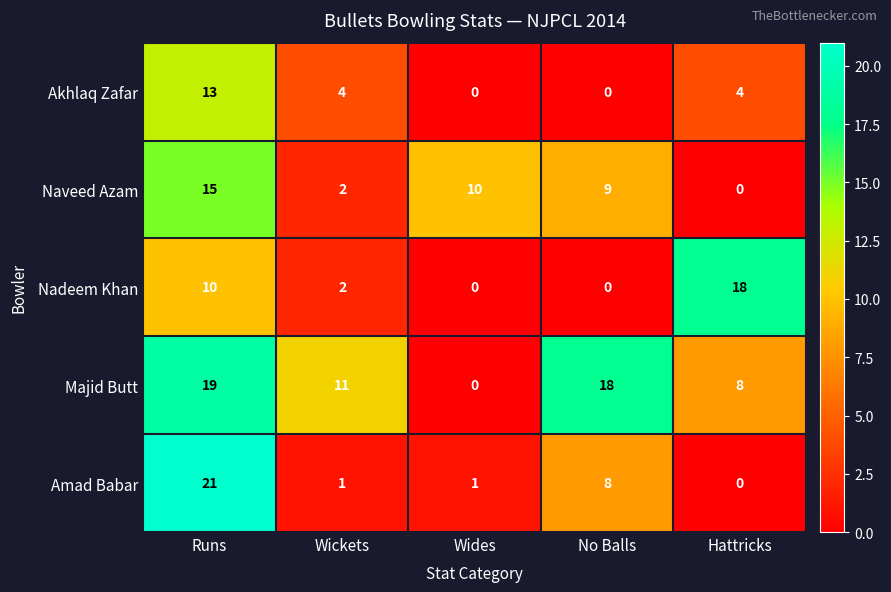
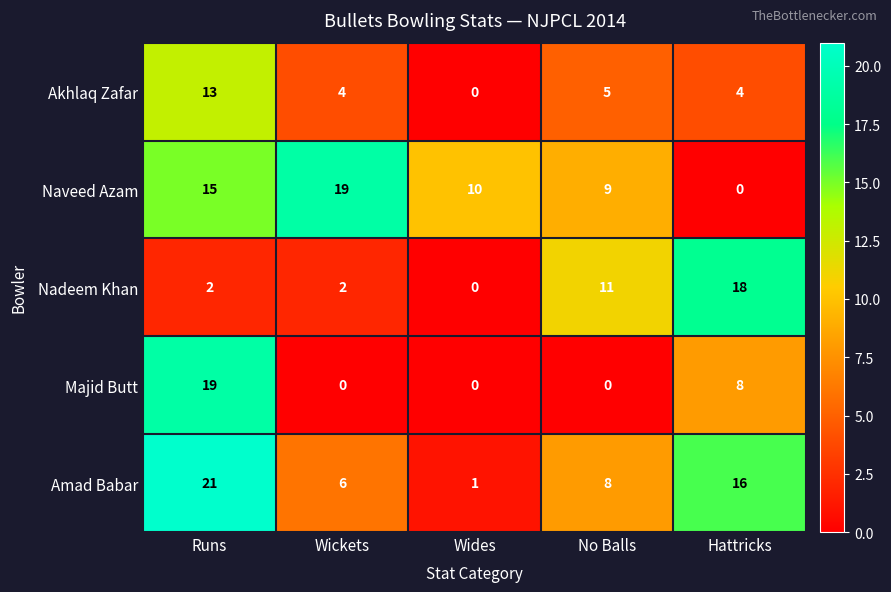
Akhlaq Zafar, No Balls: 0 -> 5
Naveed Azam, Wickets: 2 -> 19
Nadeem Khan, Runs: 10 -> 2
Nadeem Khan, No Balls: 0 -> 11
Majid Butt, Wickets: 11 -> 0
Majid Butt, No Balls: 18 -> 0
Amad Babar, Wickets: 1 -> 6
Amad Babar, Hattricks: 0 -> 16
